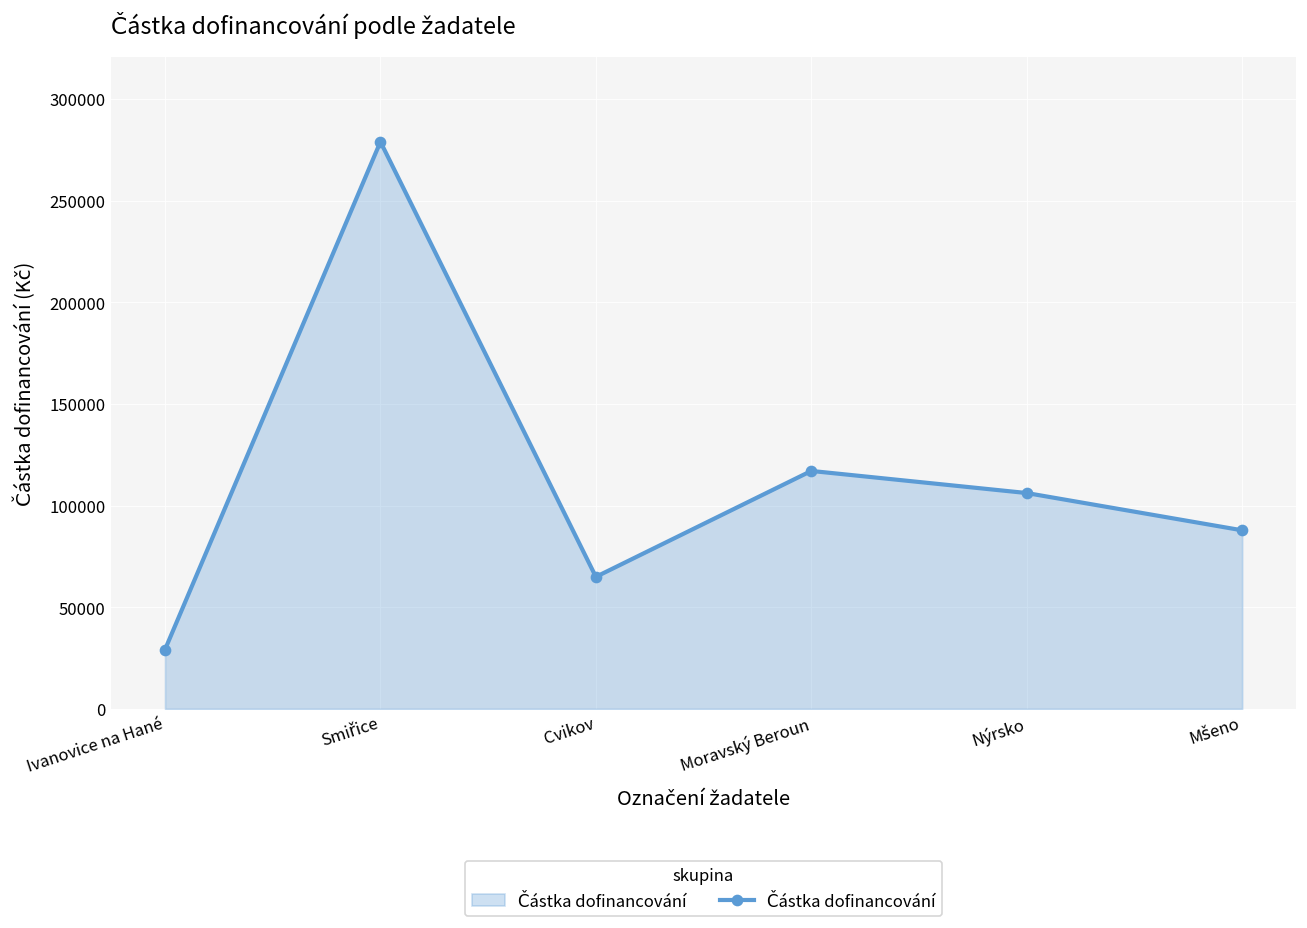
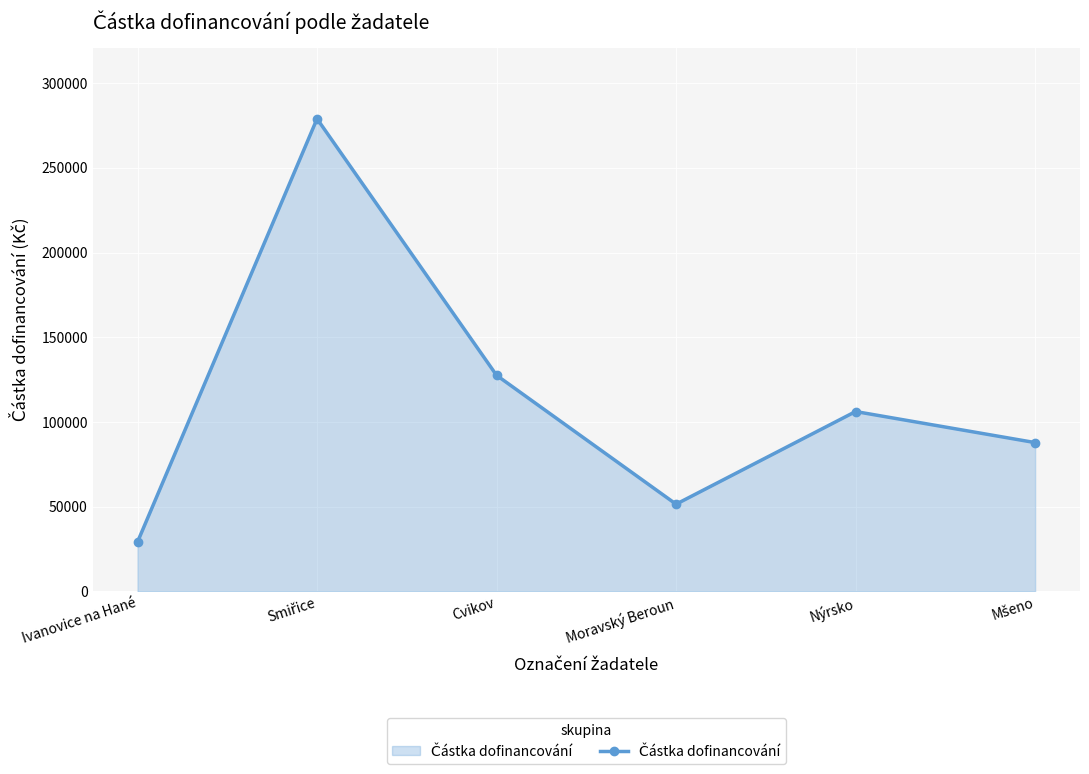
Cvikov: 65000 -> 128000
Moravský Beroun: 117000 -> 52000
